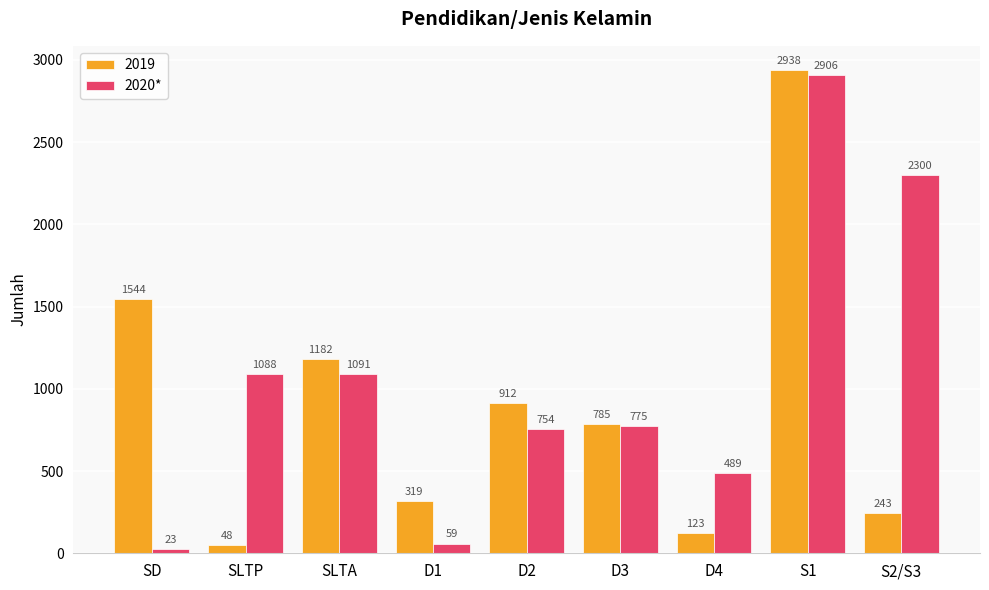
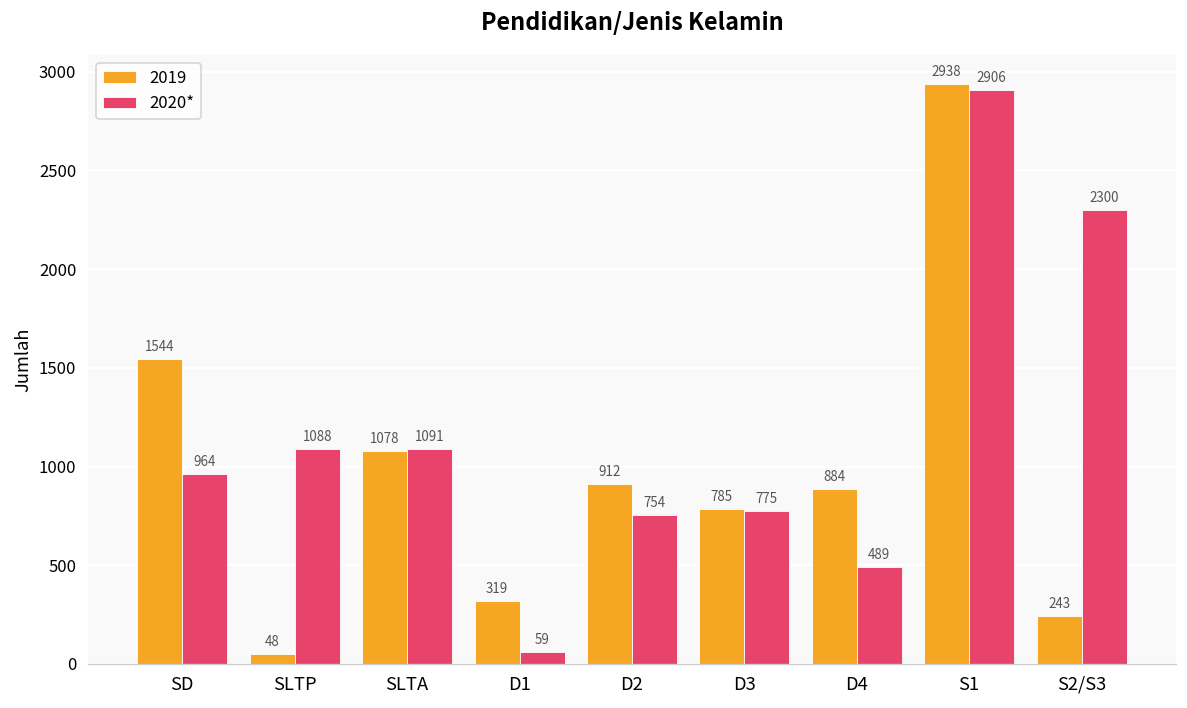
2020*, SD: 23 -> 964
2019, SLTA: 1182 -> 1078
2019, D4: 123 -> 884
